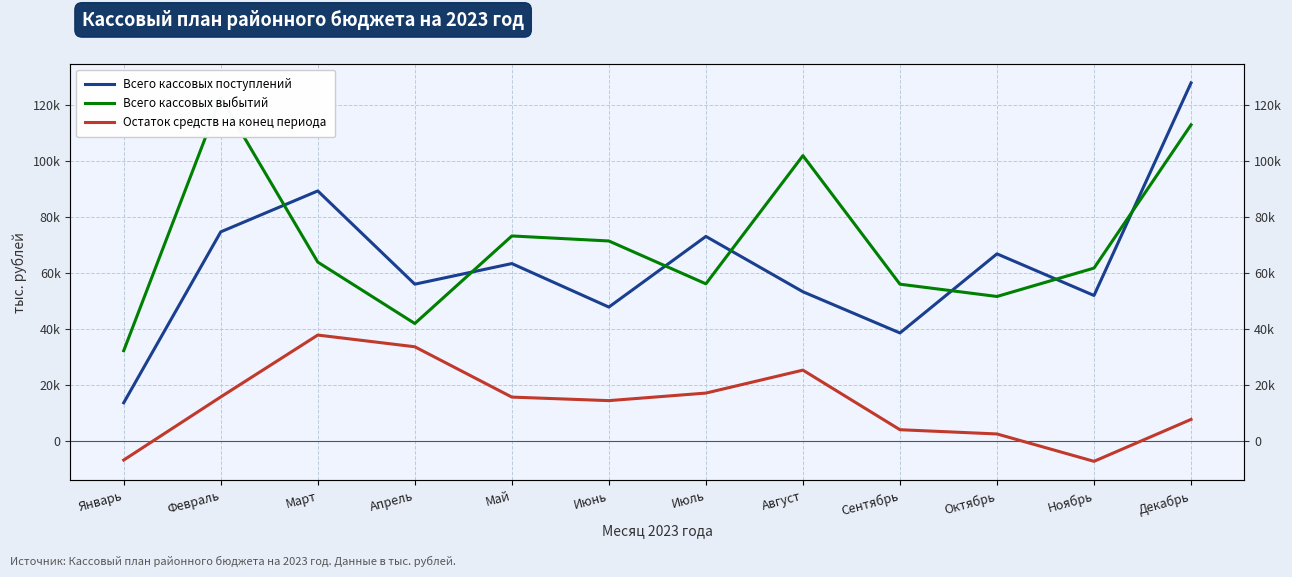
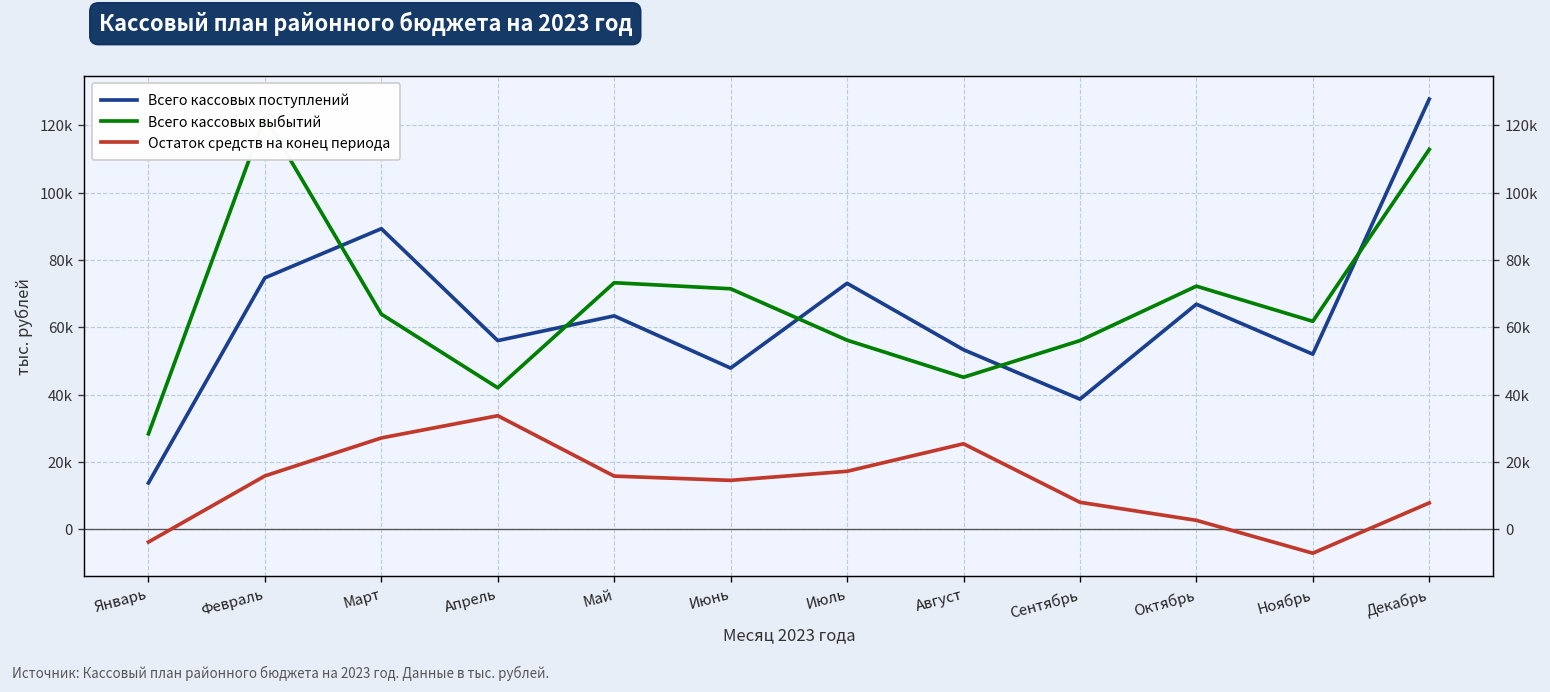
Всего кассовых выбытий, Январь: 32000 -> 28000
Остаток средств на конец периода, Январь: -7000 -> -4000
Остаток средств на конец периода, Март: 38000 -> 27000
Всего кассовых выбытий, Август: 102000 -> 45000
Остаток средств на конец периода, Сентябрь: 4000 -> 8000
Всего кассовых выбытий, Октябрь: 52000 -> 72000
